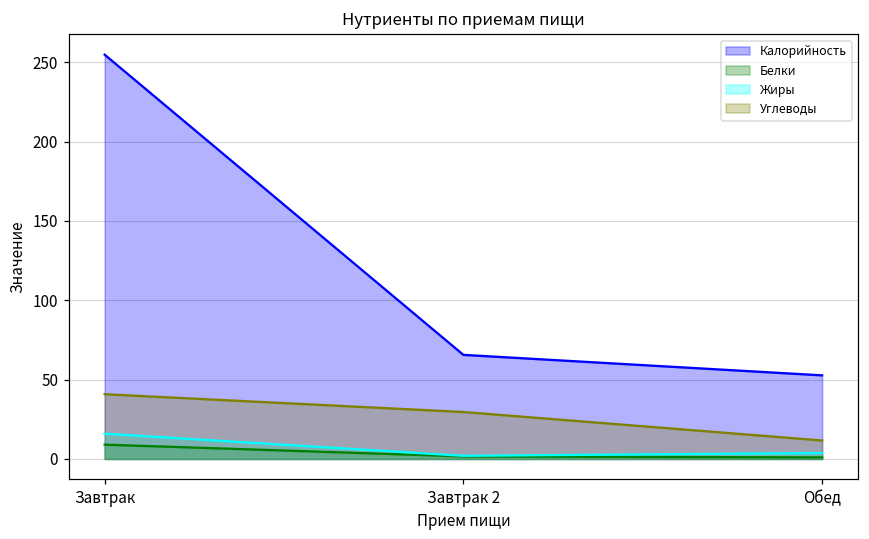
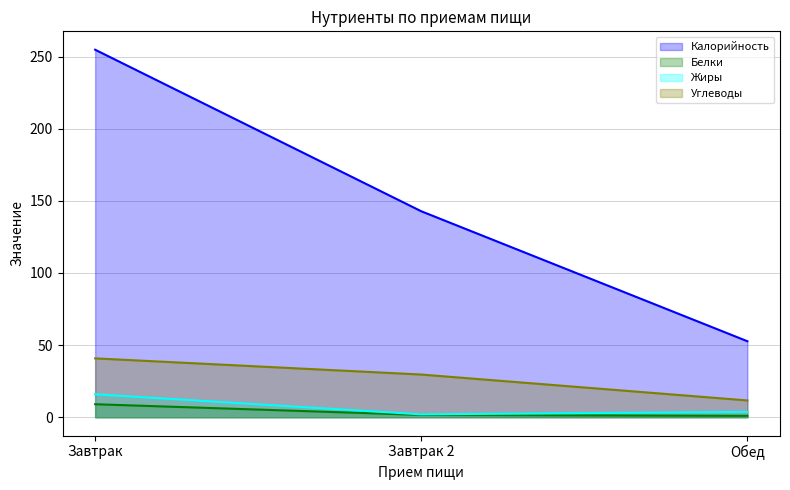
Калорийность, Завтрак 2: 66 -> 143
